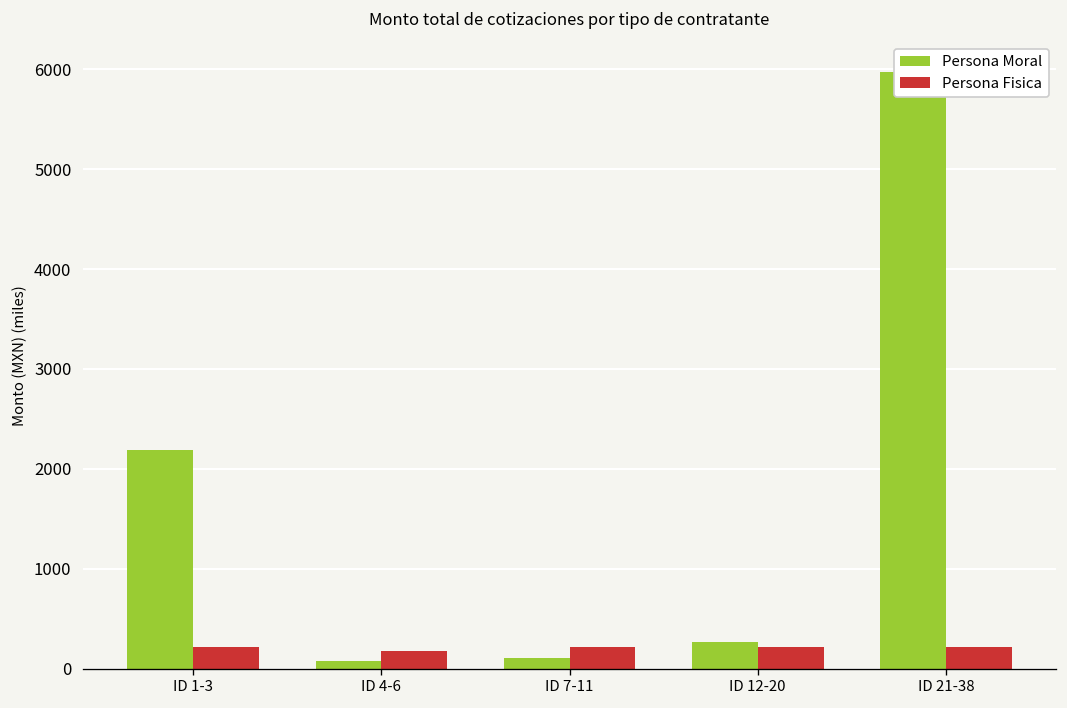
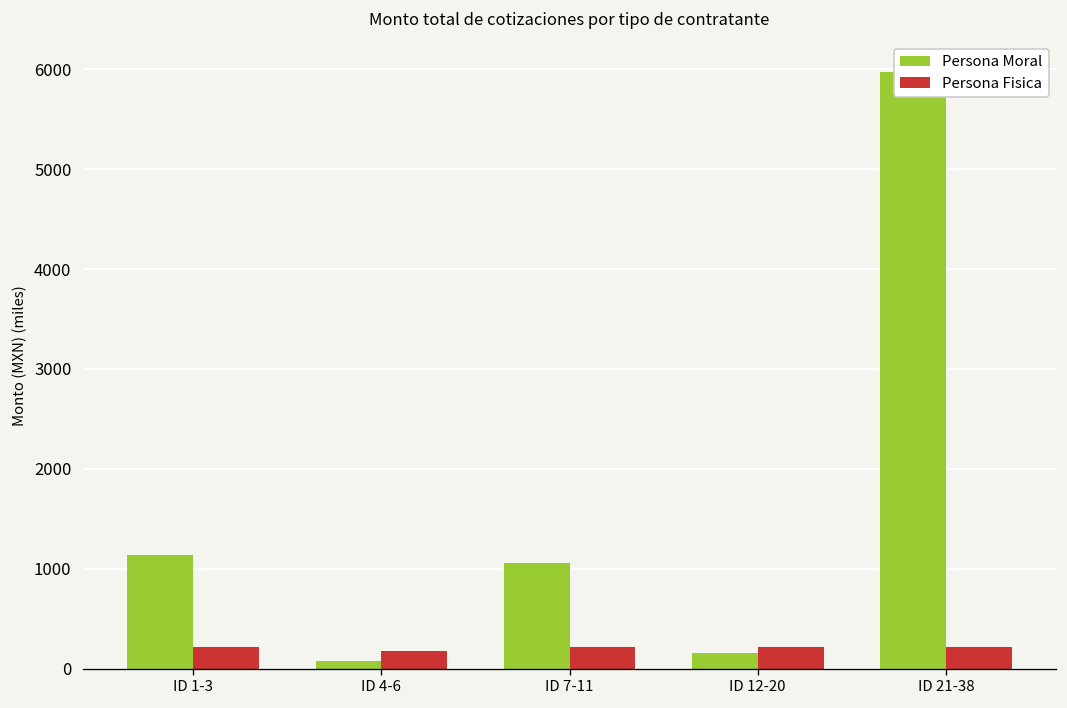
Persona Moral, ID 1-3: 2200 -> 1100
Persona Moral, ID 7-11: 100 -> 1100
Persona Moral, ID 12-20: 300 -> 200
